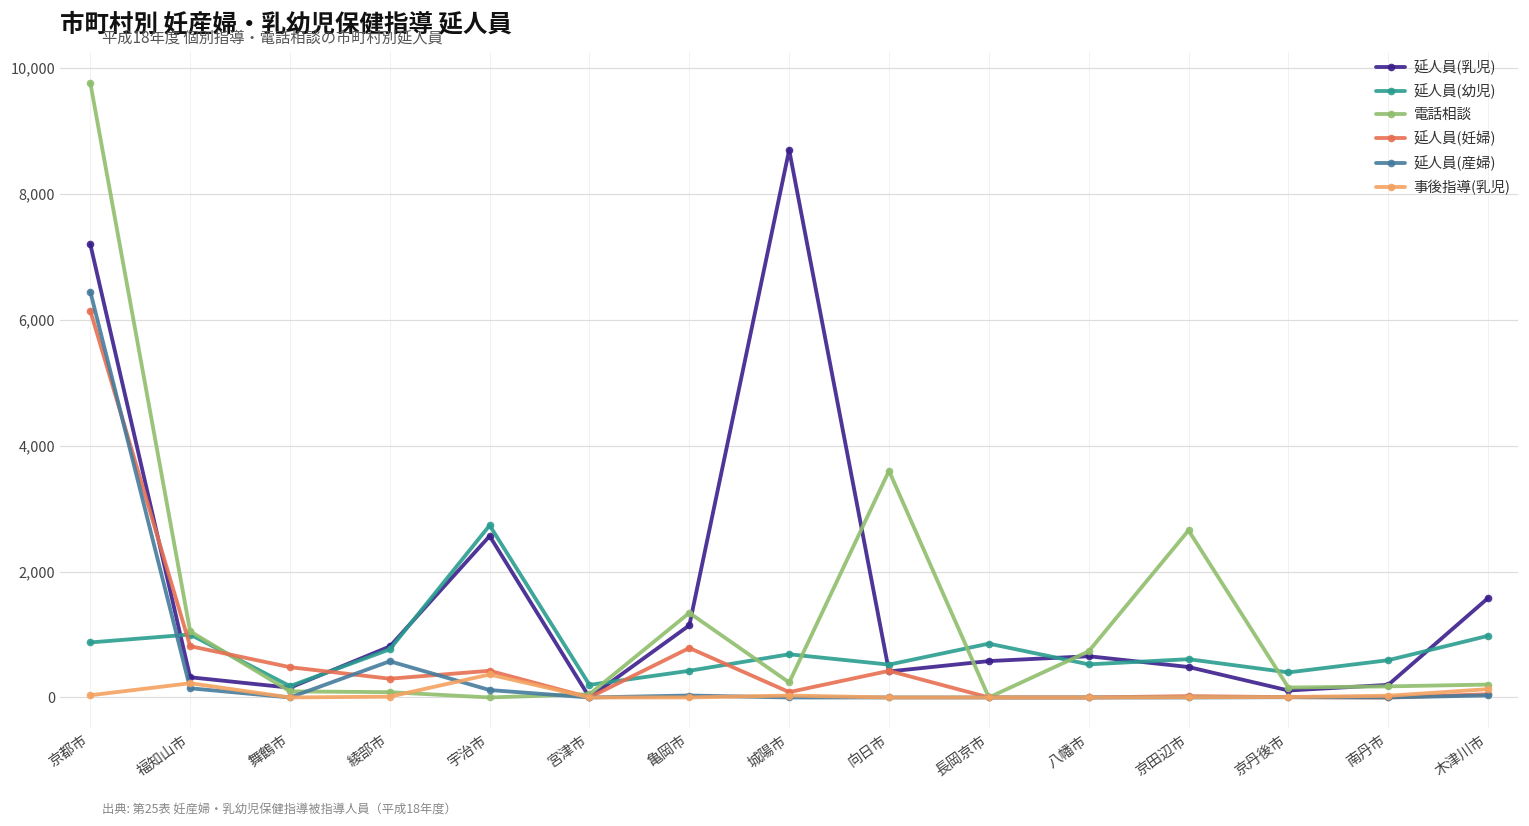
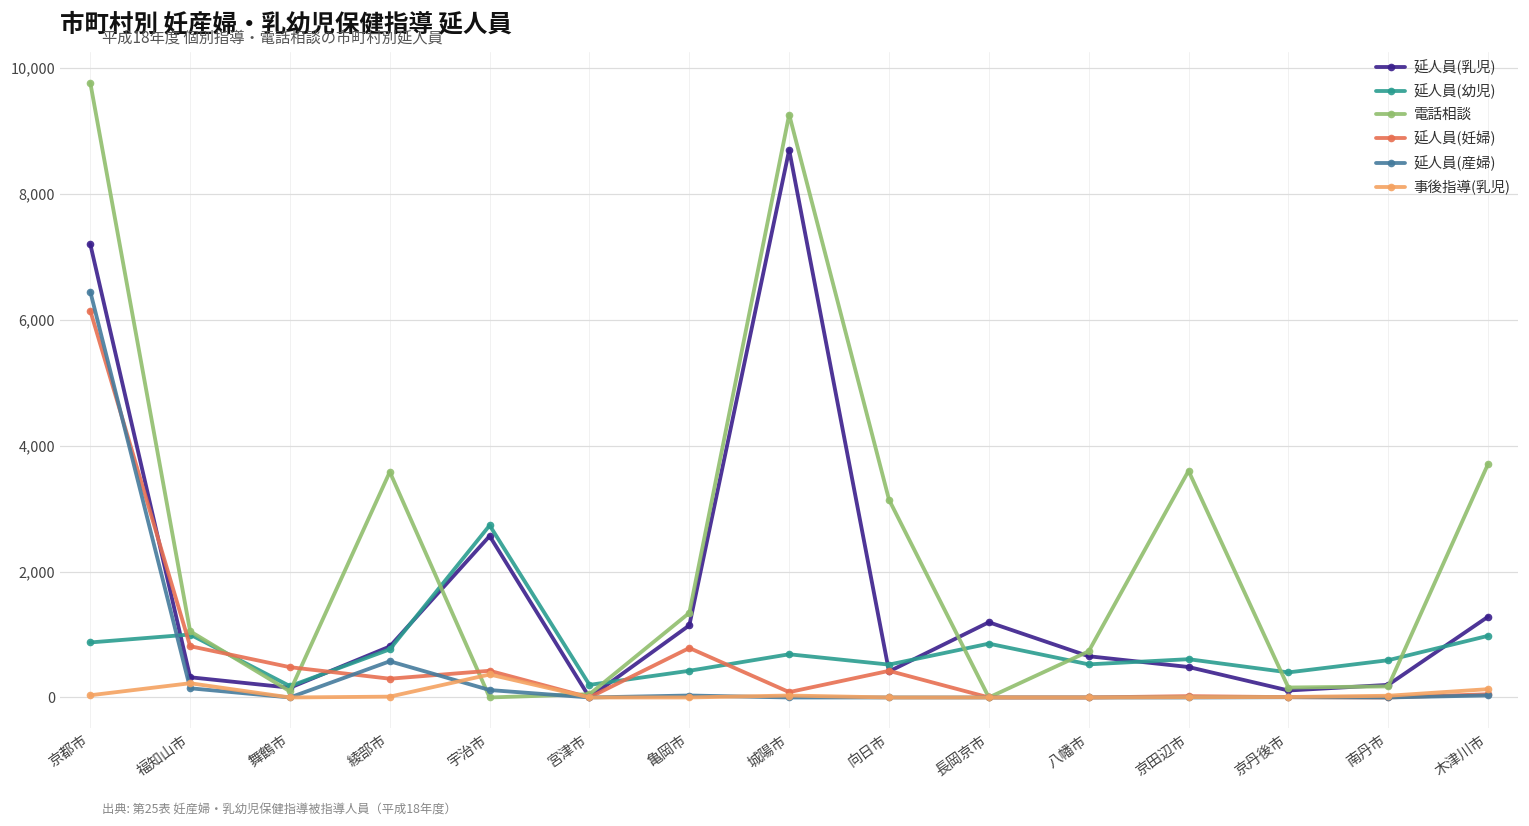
電話相談, 綾部市: 100 -> 3,600
電話相談, 城陽市: 200 -> 9,300
電話相談, 向日市: 3,600 -> 3,100
延人員(乳児), 長岡京市: 600 -> 1,200
電話相談, 京田辺市: 2,700 -> 3,600
延人員(乳児), 木津川市: 1,600 -> 1,300
電話相談, 木津川市: 200 -> 3,700
